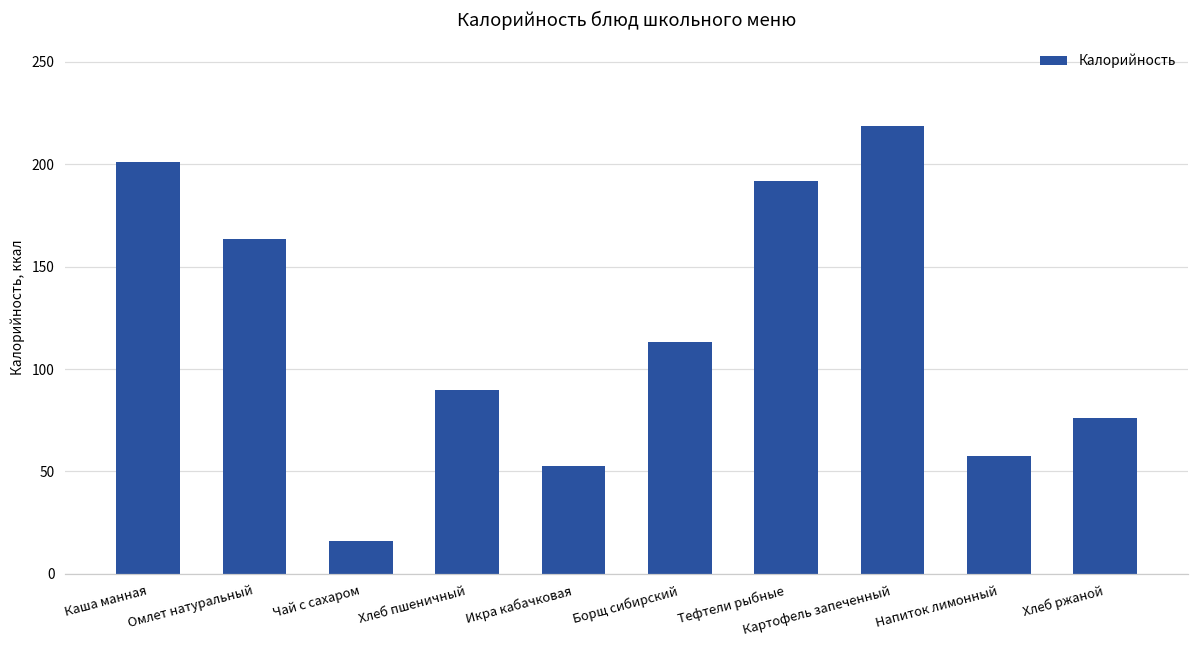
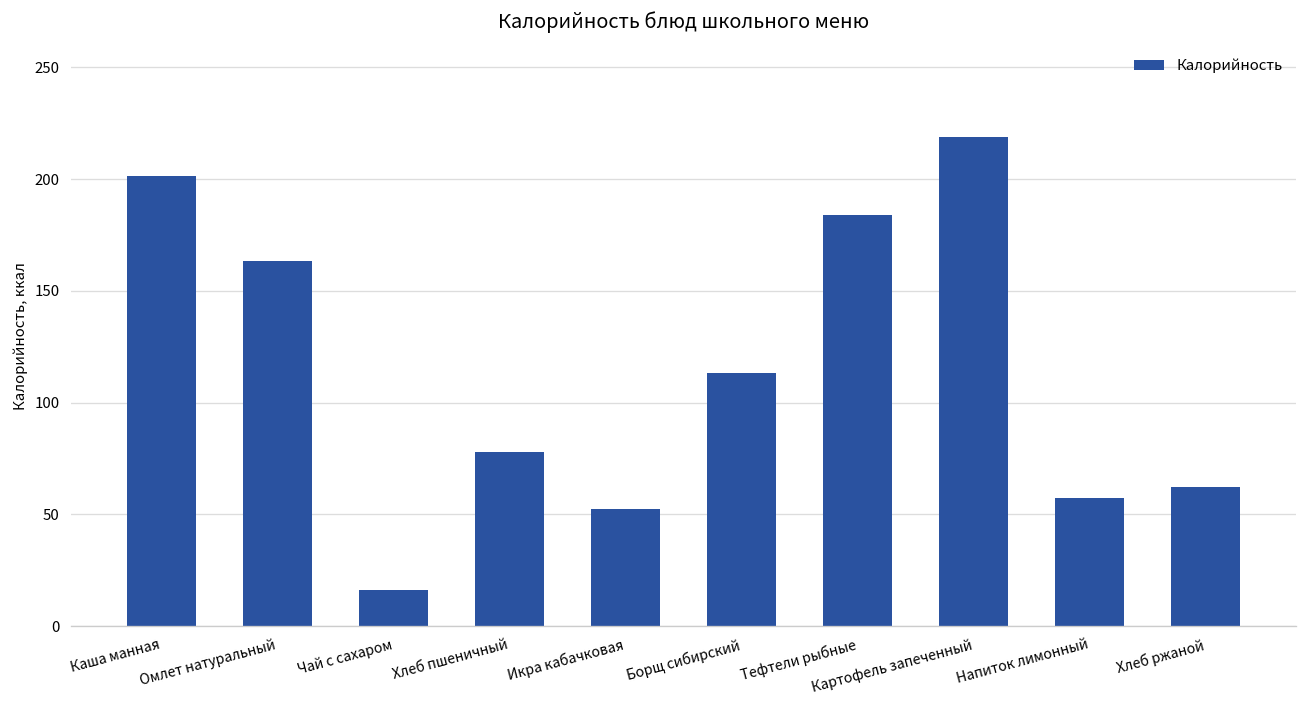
Хлеб пшеничный: 90 -> 78
Тефтели рыбные: 192 -> 184
Хлеб ржаной: 76 -> 62
